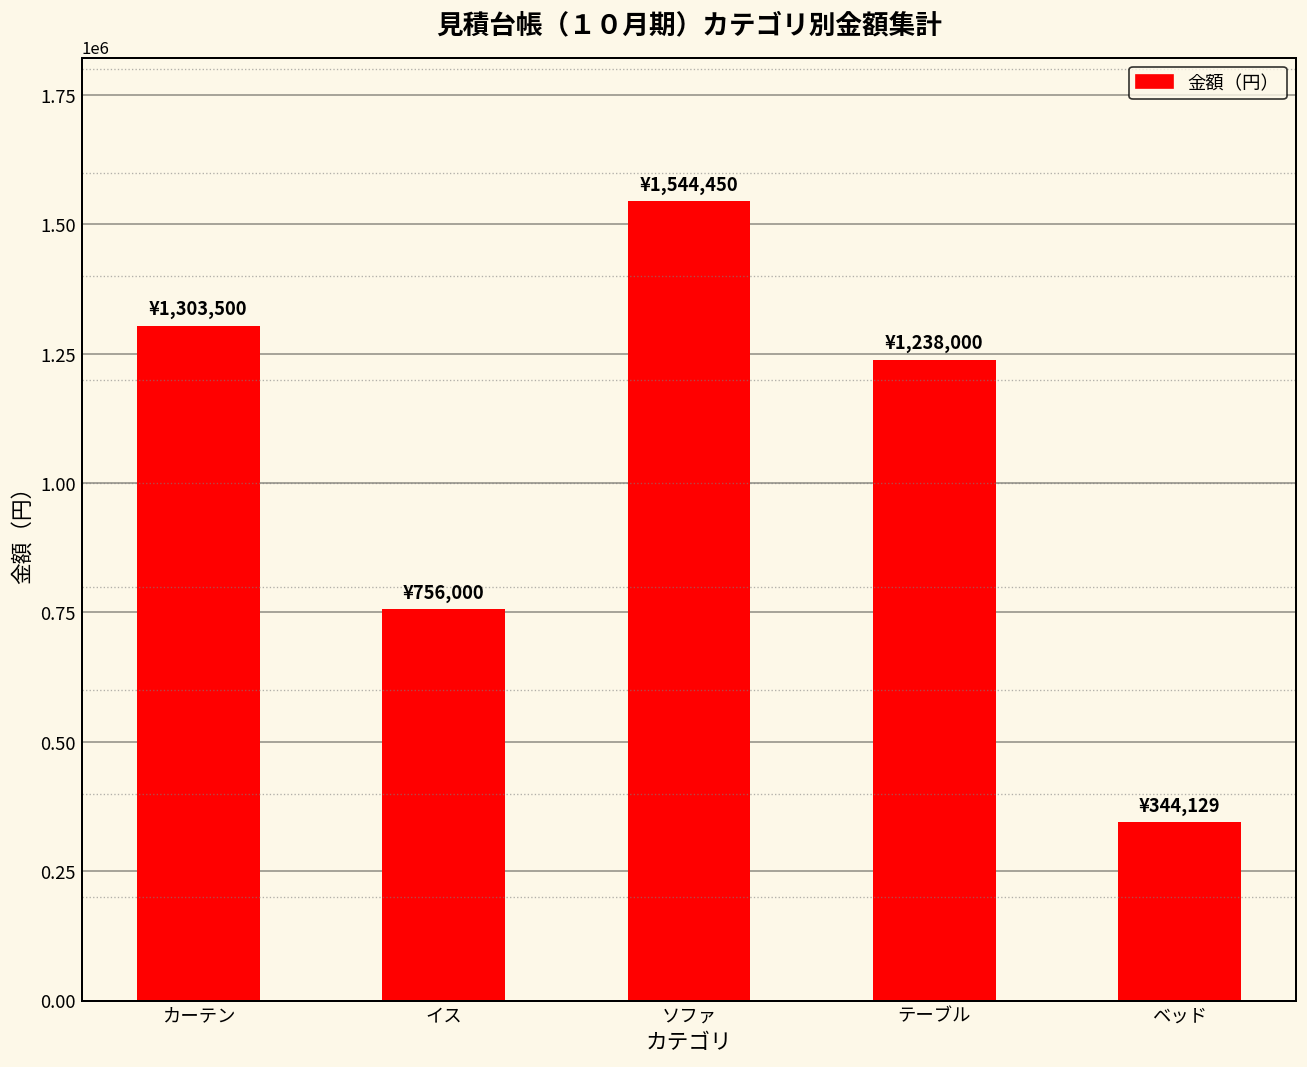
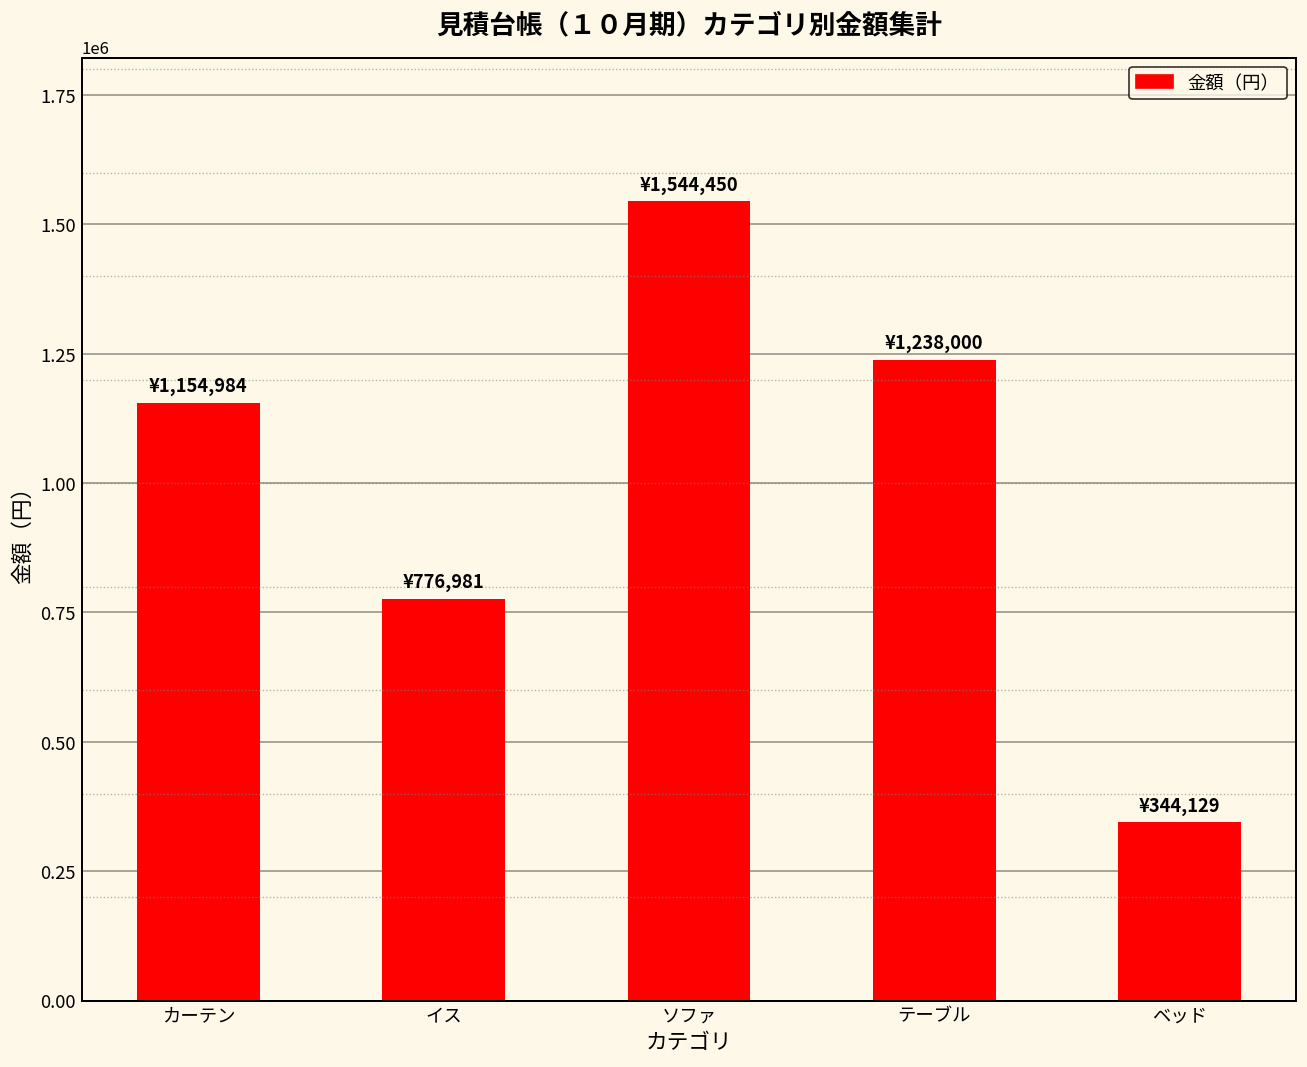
カーテン: ¥1,303,500 -> ¥1,154,984
イス: ¥756,000 -> ¥776,981
